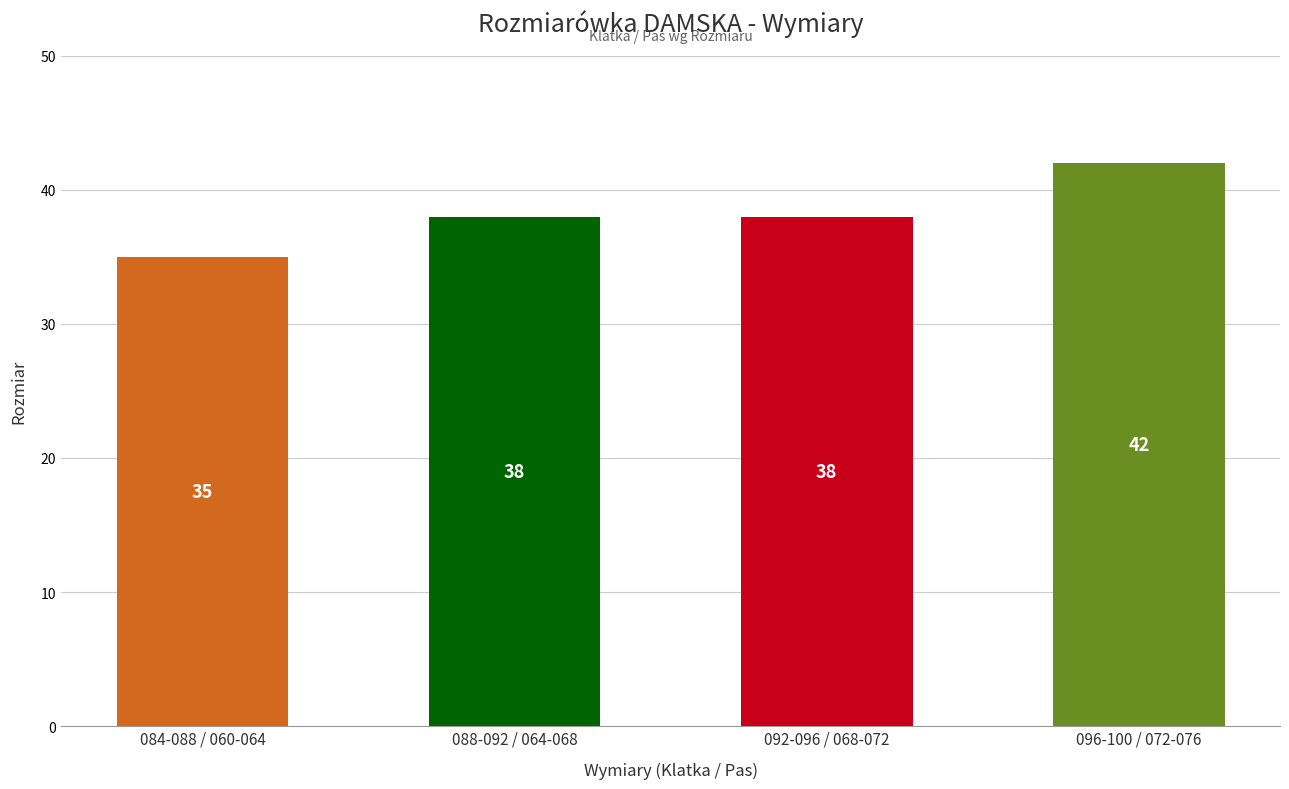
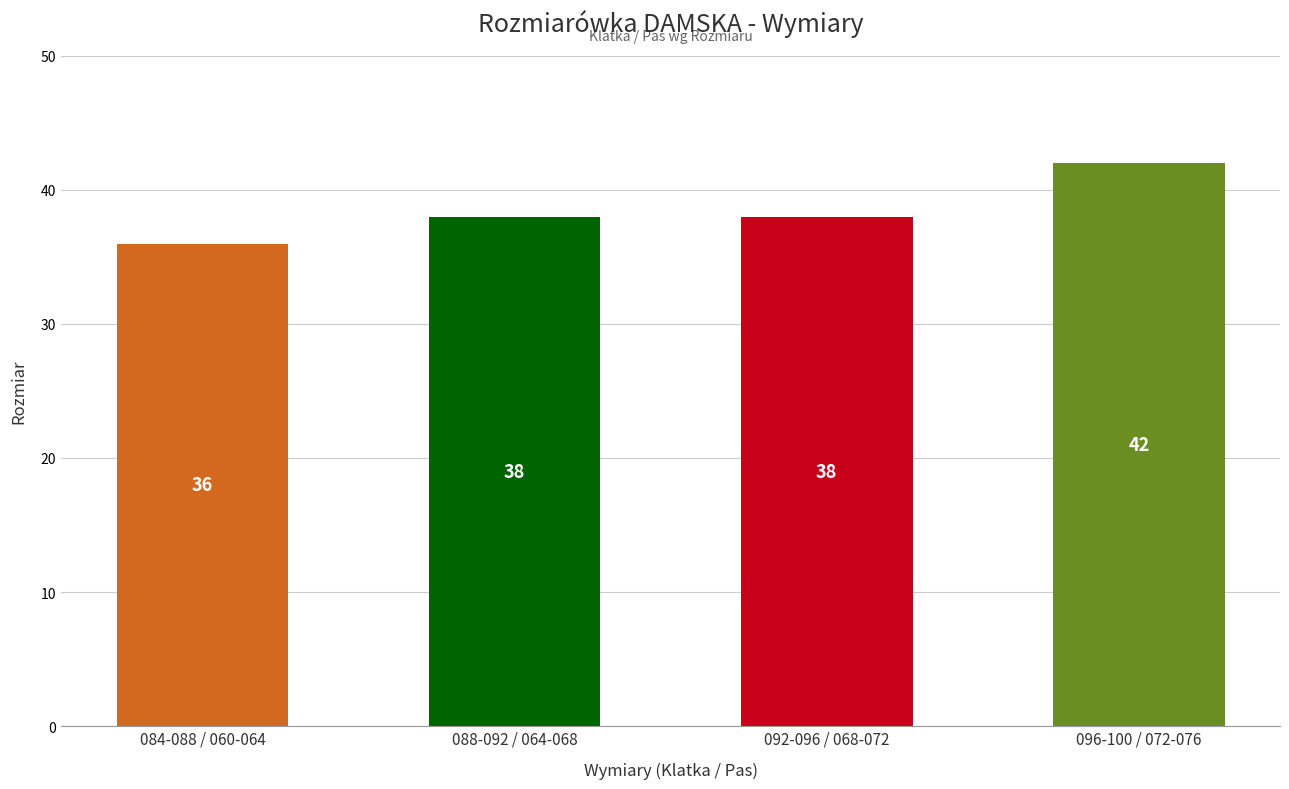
084-088 / 060-064: 35 -> 36
